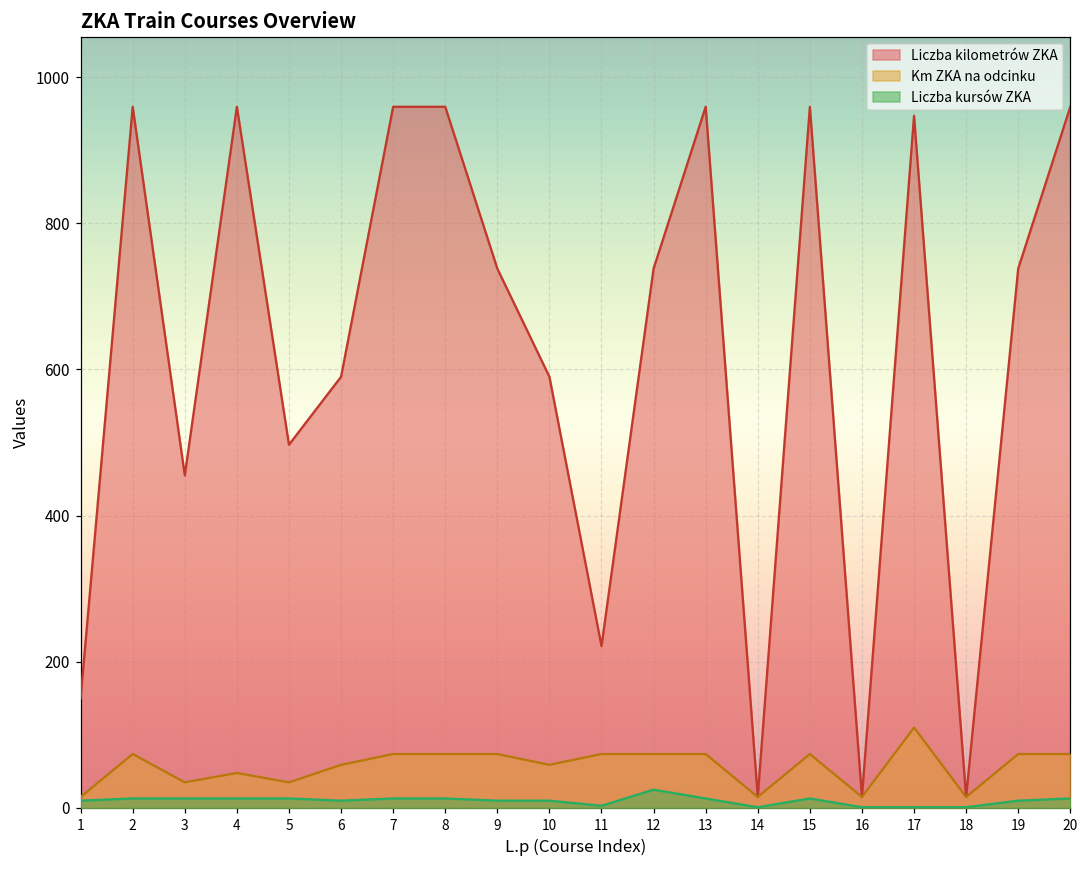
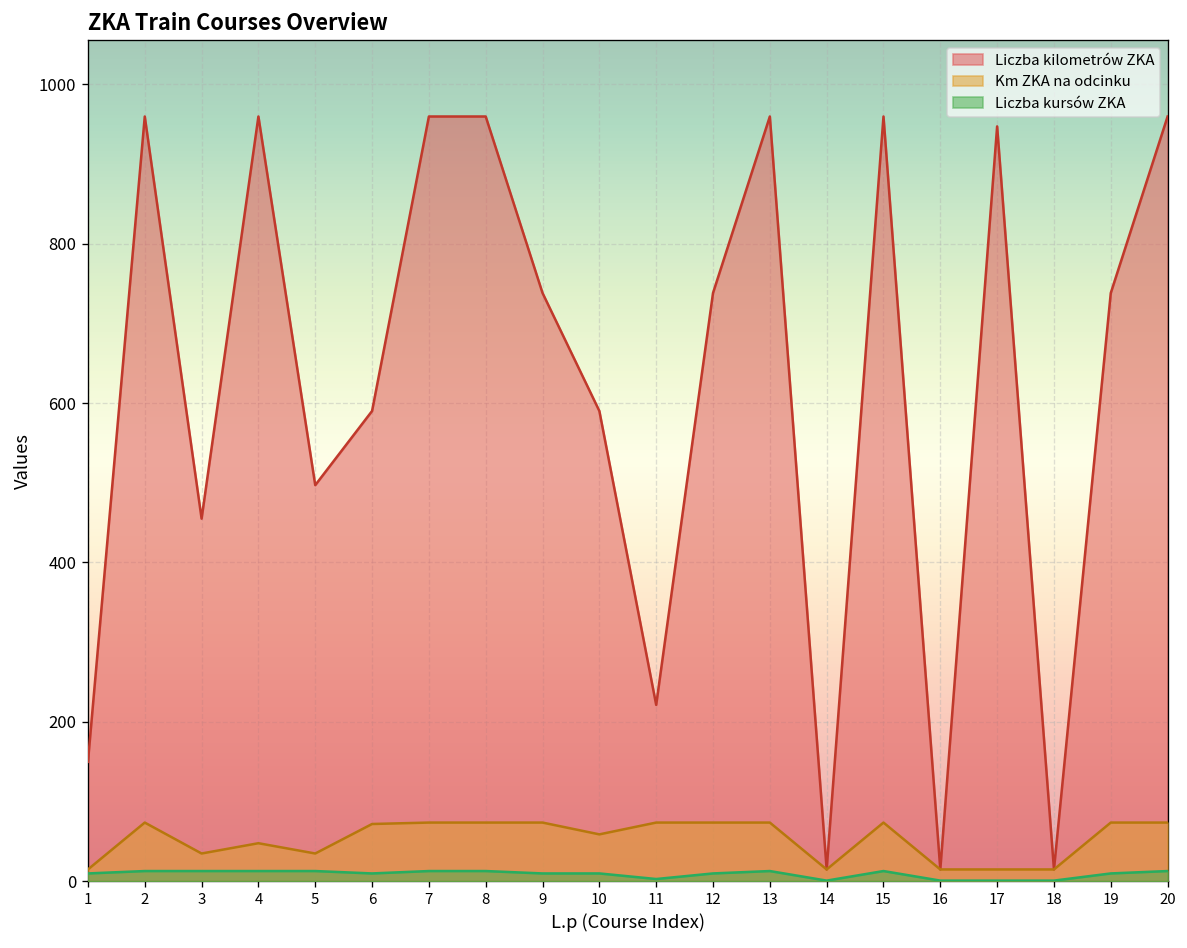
Km ZKA na odcinku, 6: 60 -> 70
Liczba kursów ZKA, 12: 30 -> 10
Km ZKA na odcinku, 17: 110 -> 20
